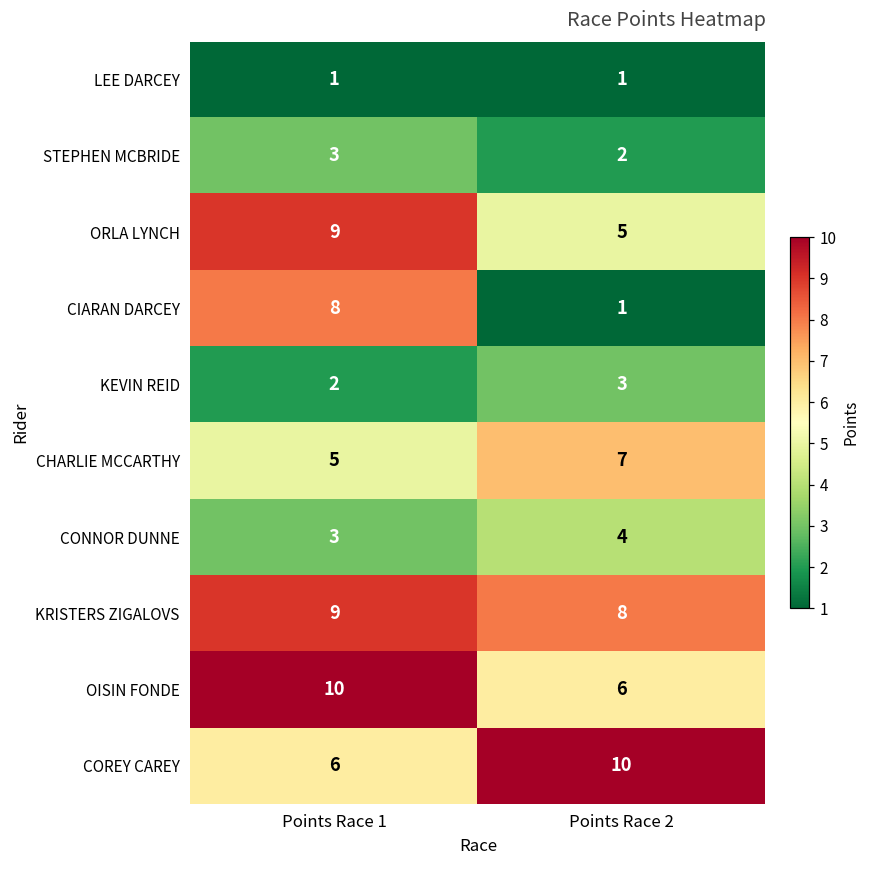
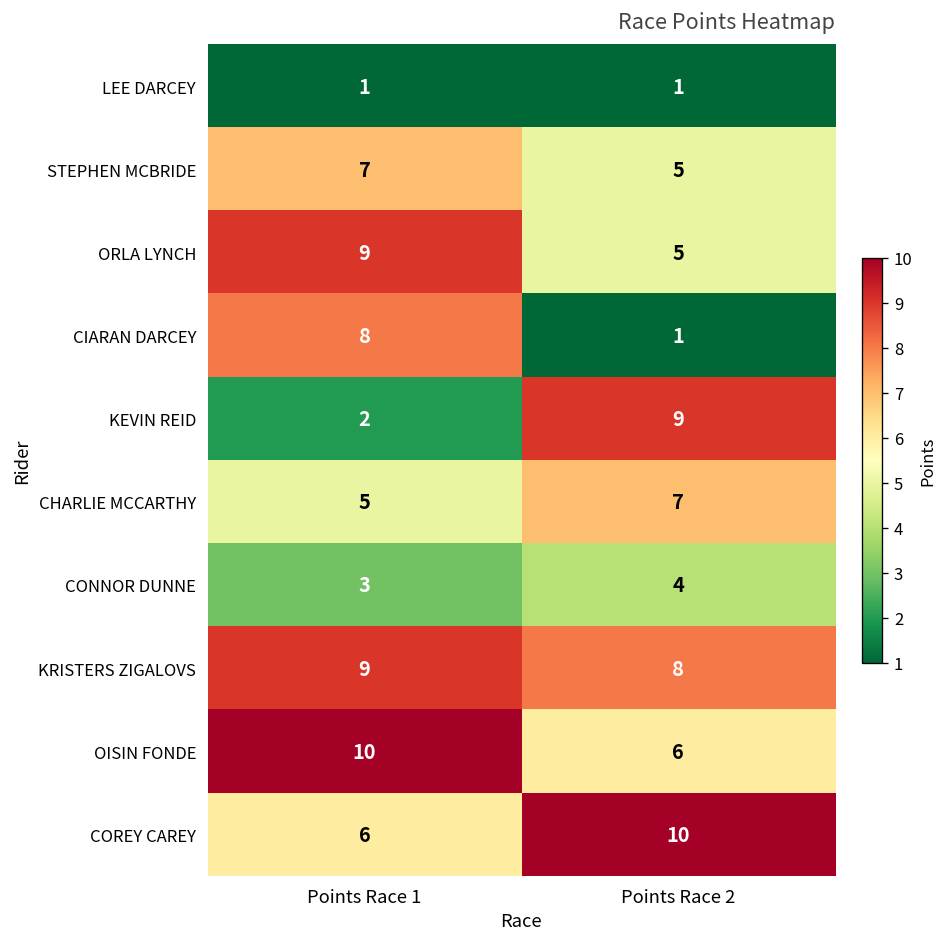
STEPHEN MCBRIDE, Points Race 1: 3 -> 7
STEPHEN MCBRIDE, Points Race 2: 2 -> 5
KEVIN REID, Points Race 2: 3 -> 9
